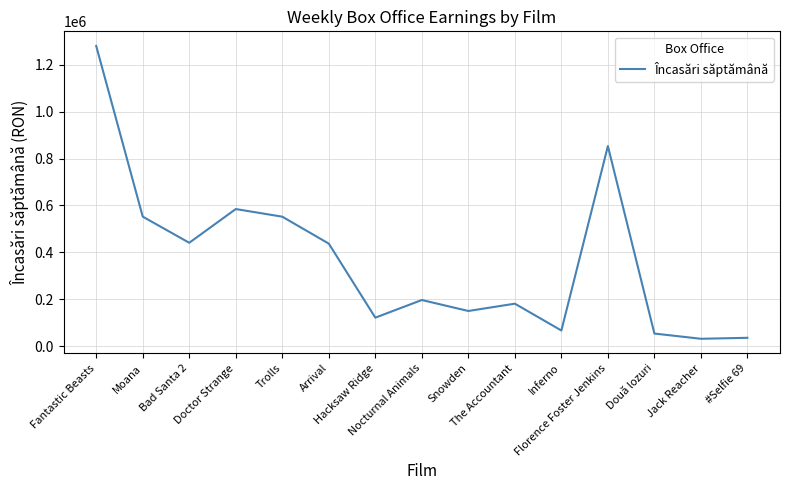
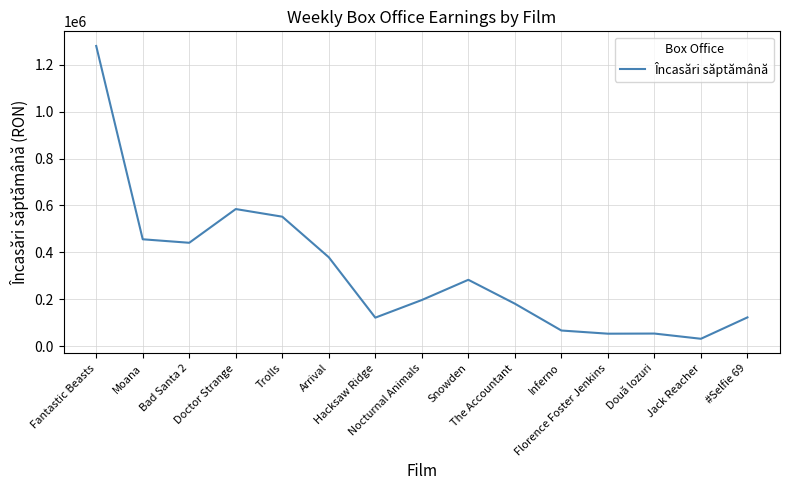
Moana: 550000 -> 460000
Arrival: 440000 -> 380000
Snowden: 150000 -> 280000
Florence Foster Jenkins: 850000 -> 50000
#Selfie 69: 40000 -> 120000
